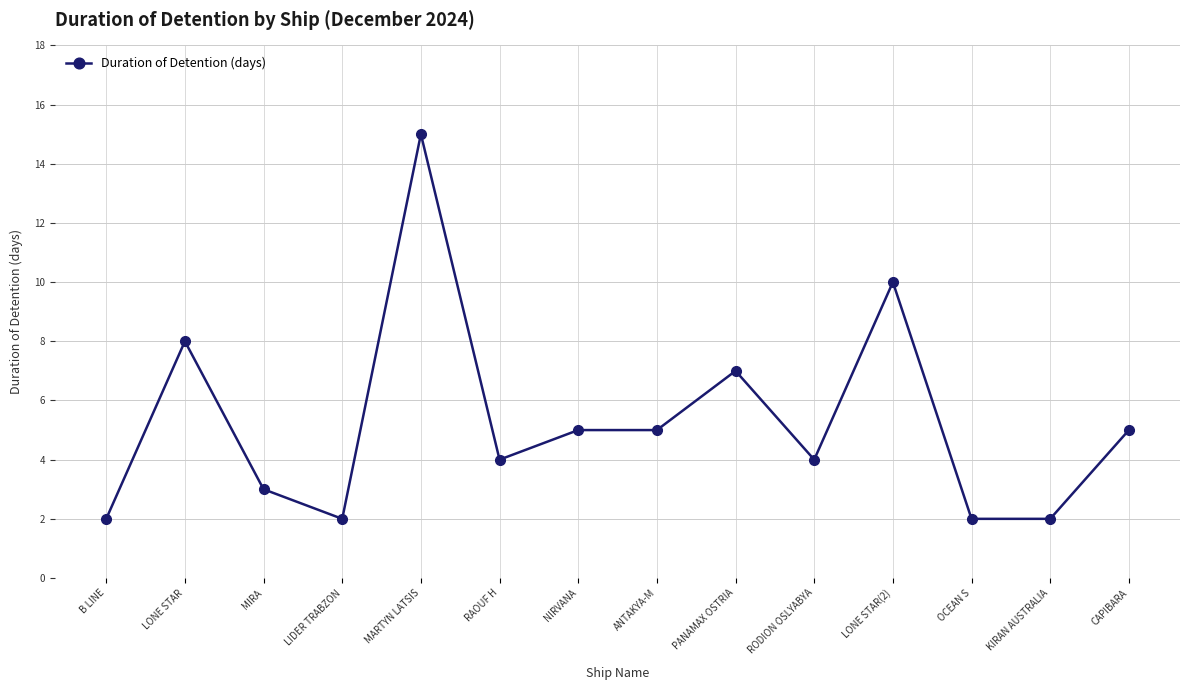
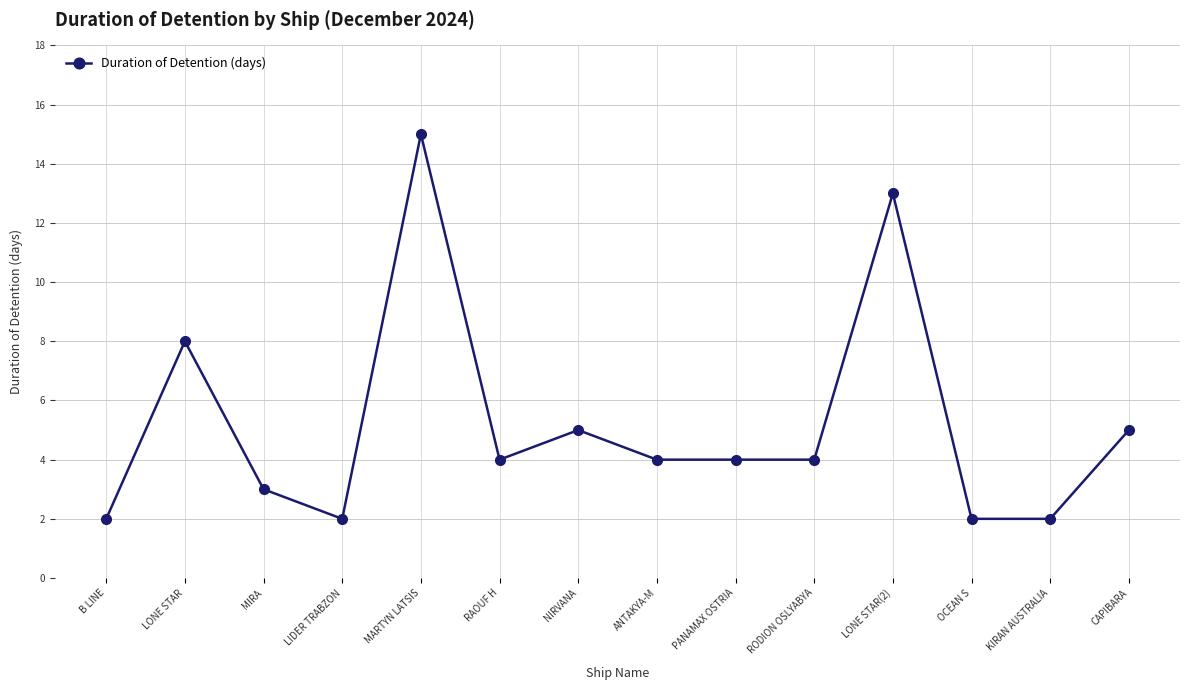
ANTAKYA-M: 5 -> 4
PANAMAX OSTRIA: 7 -> 4
LONE STAR(2): 10 -> 13
